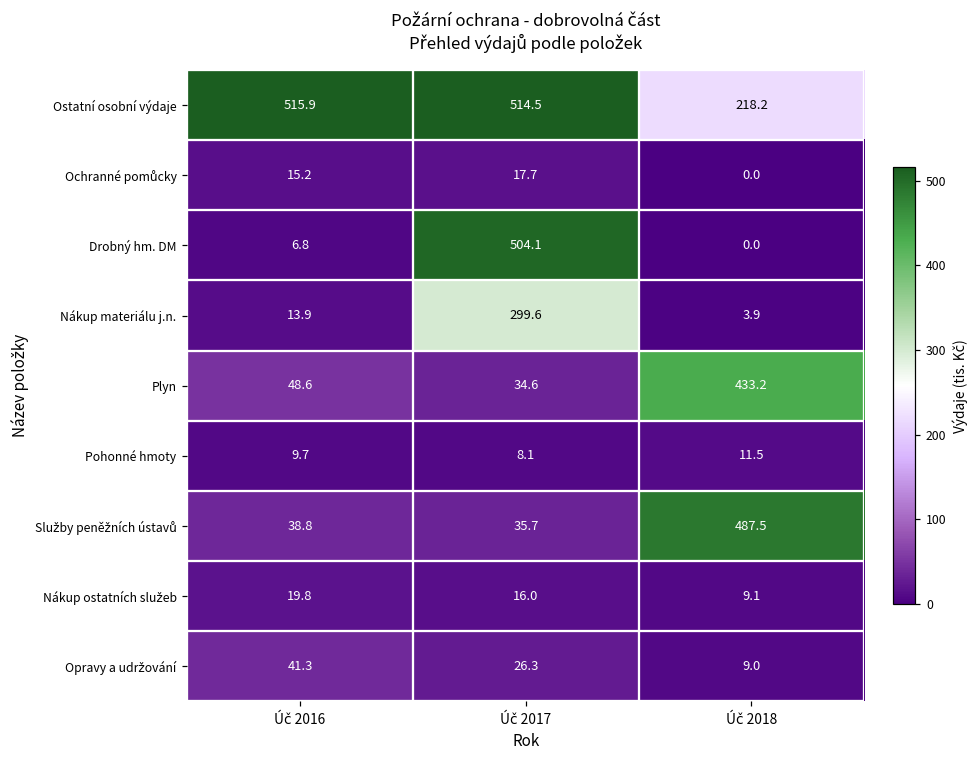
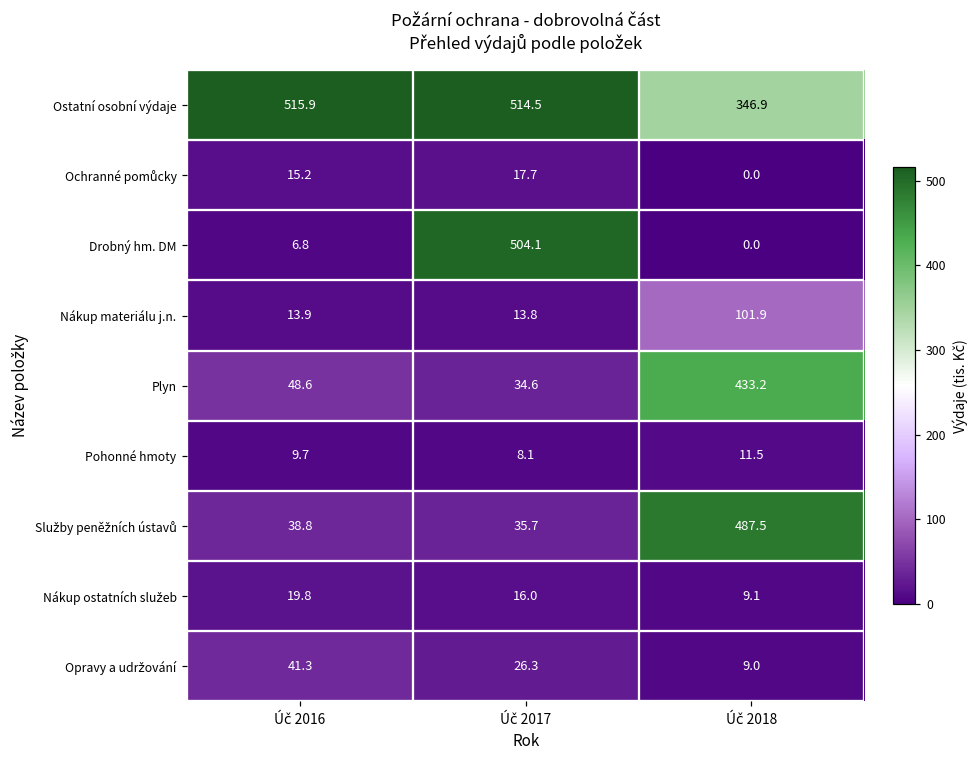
Ostatní osobní výdaje, Úč 2018: 218.2 -> 346.9
Nákup materiálu j.n., Úč 2017: 299.6 -> 13.8
Nákup materiálu j.n., Úč 2018: 3.9 -> 101.9
